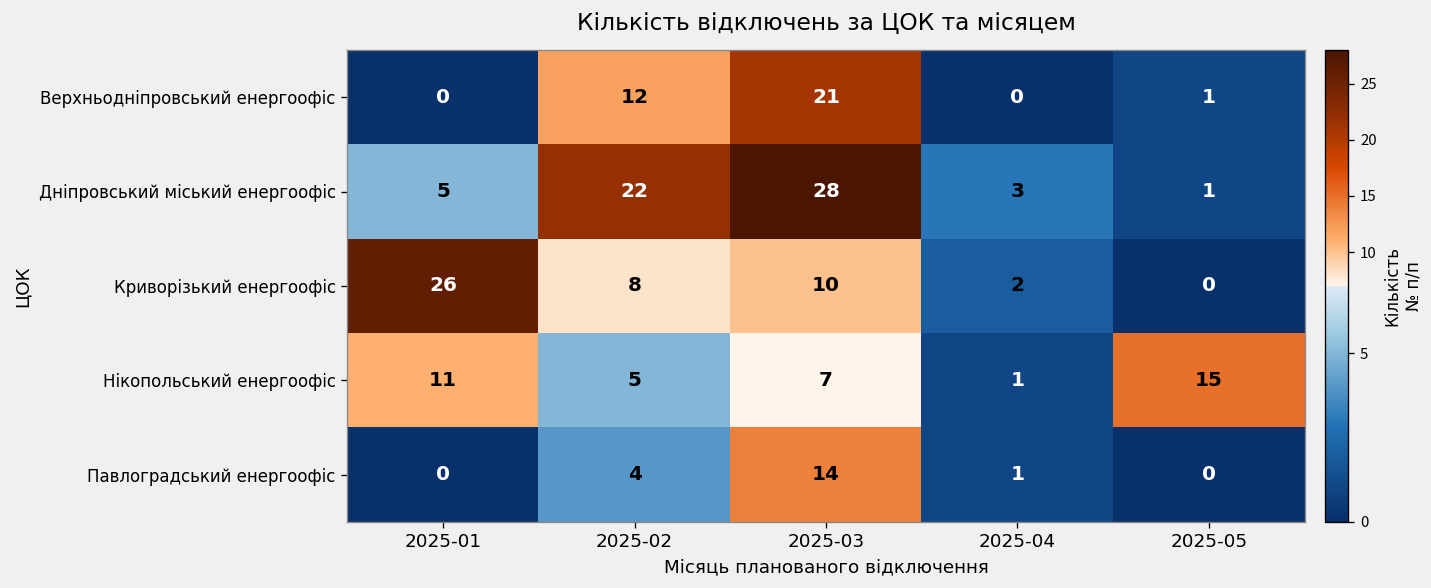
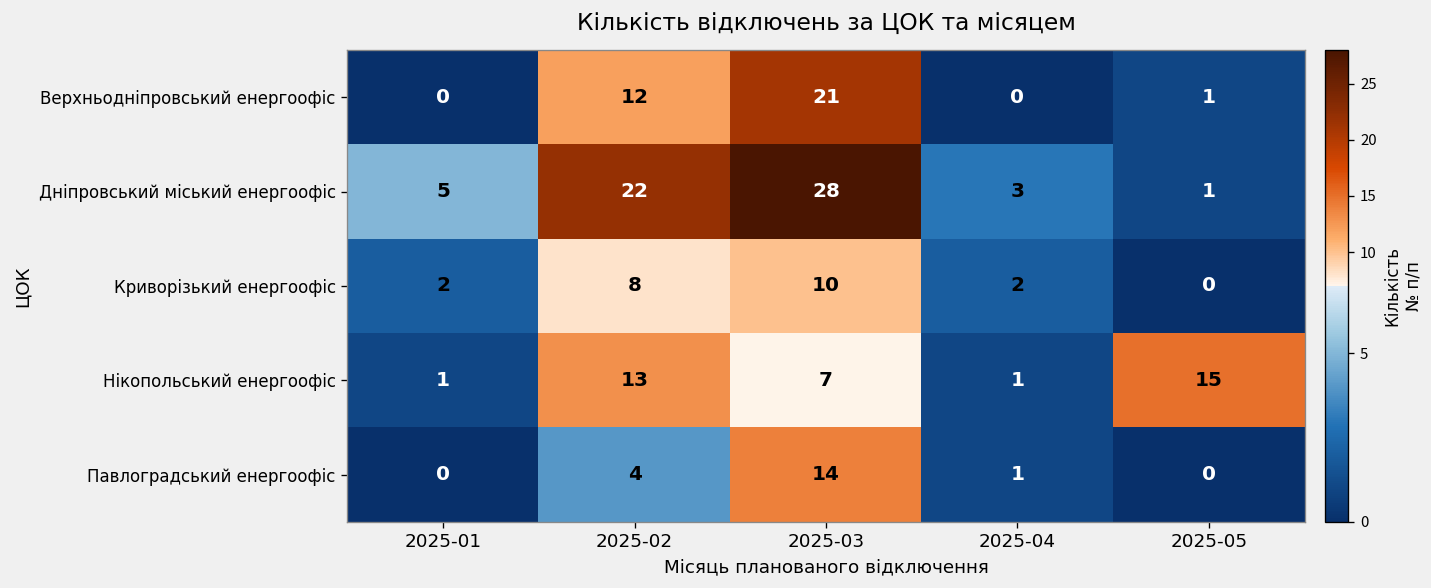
Криворізький енергоофіс, 2025-01: 26 -> 2
Нікопольський енергоофіс, 2025-01: 11 -> 1
Нікопольський енергоофіс, 2025-02: 5 -> 13
